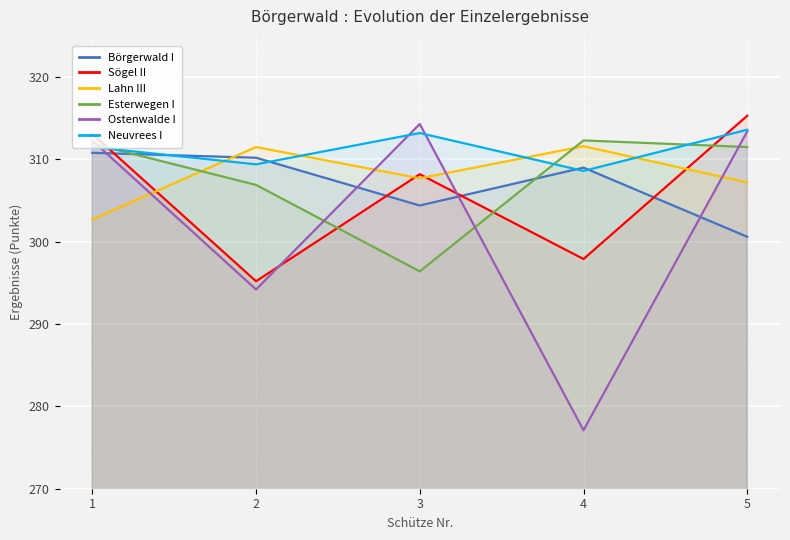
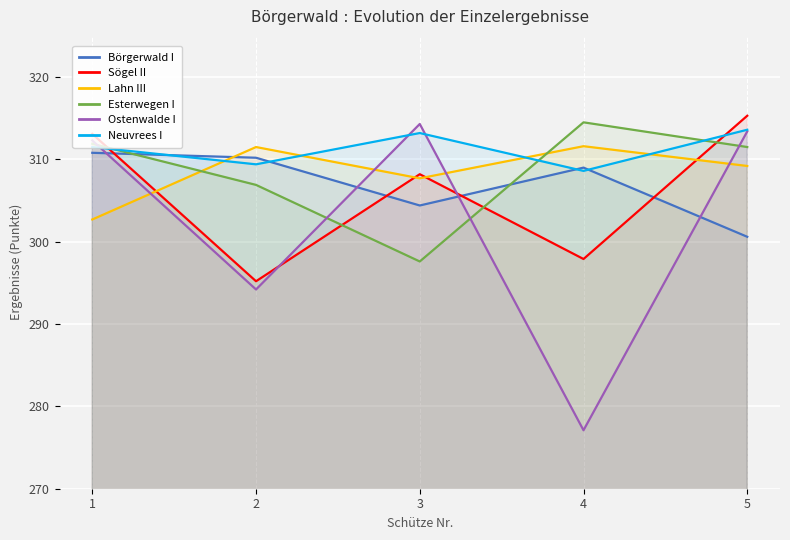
Esterwegen I, 3: 296 -> 298
Esterwegen I, 4: 312 -> 315
Lahn III, 5: 307 -> 309
